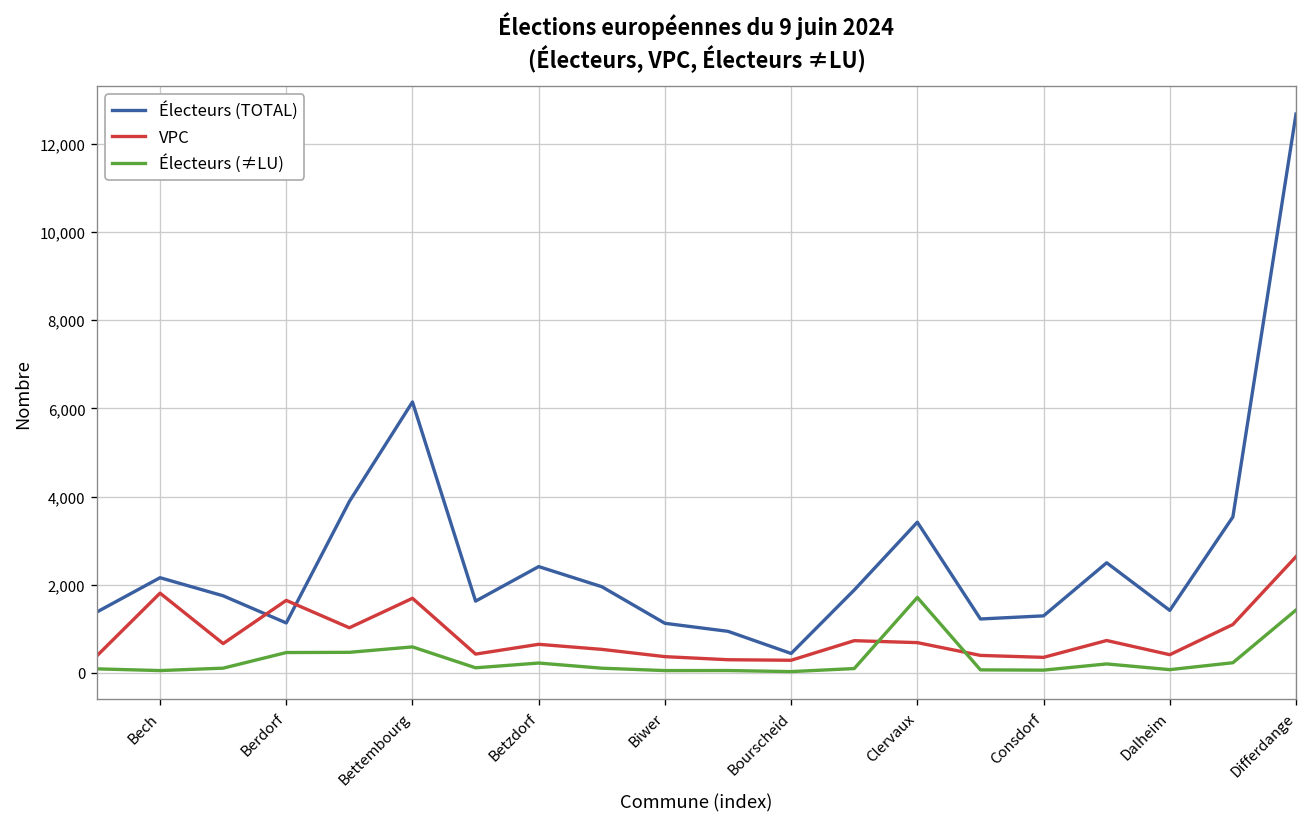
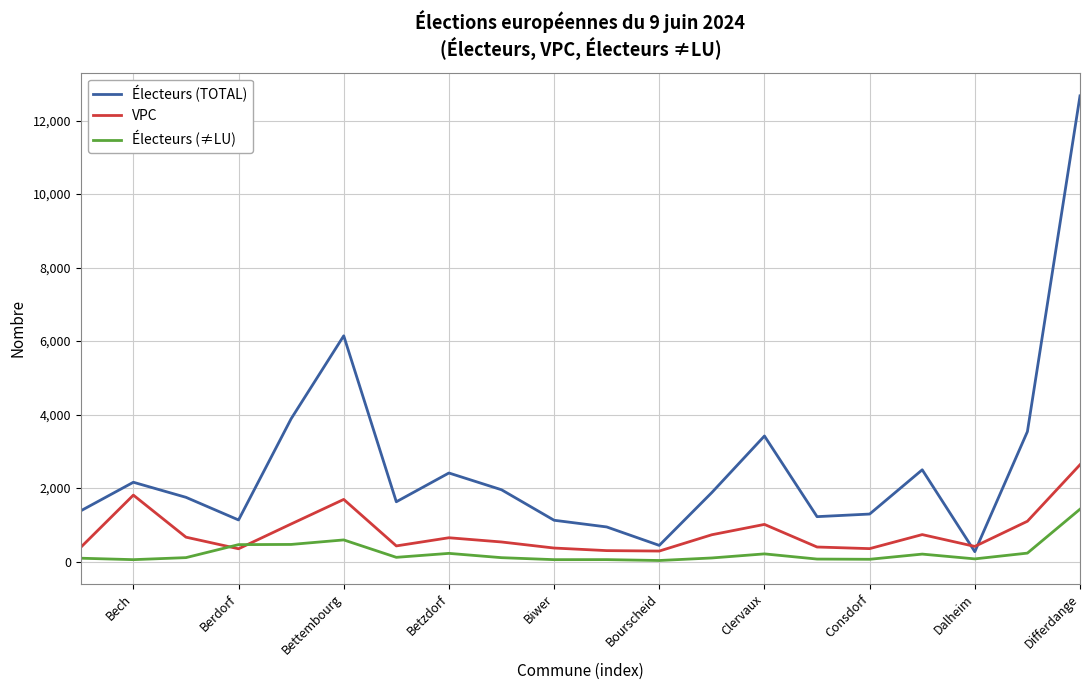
VPC, Berdorf: 1,600 -> 400
VPC, Clervaux: 700 -> 1,000
Électeurs (≠LU), Clervaux: 1,700 -> 200
Électeurs (TOTAL), Dalheim: 1,400 -> 300
